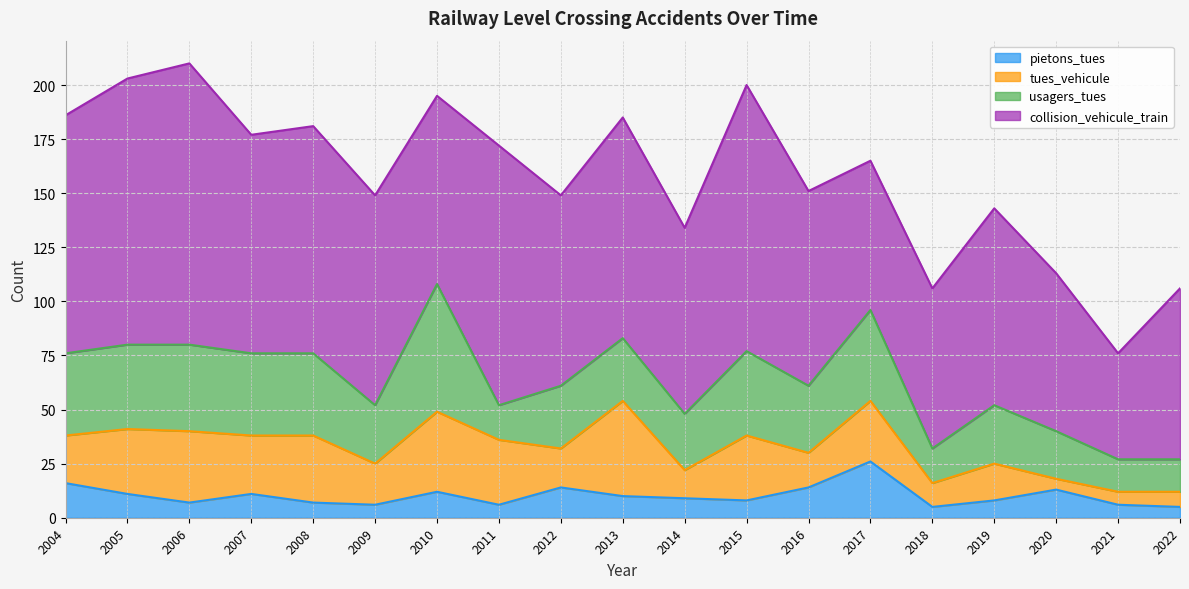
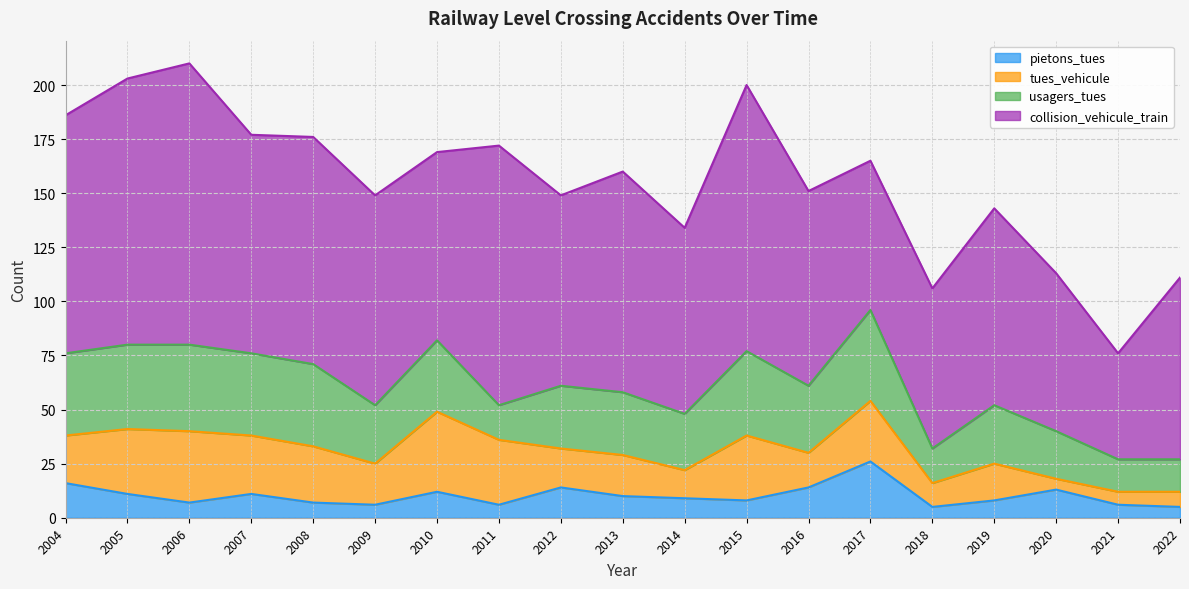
tues_vehicule, 2008: 31 -> 26
usagers_tues, 2010: 59 -> 33
tues_vehicule, 2013: 44 -> 19
collision_vehicule_train, 2022: 79 -> 84
